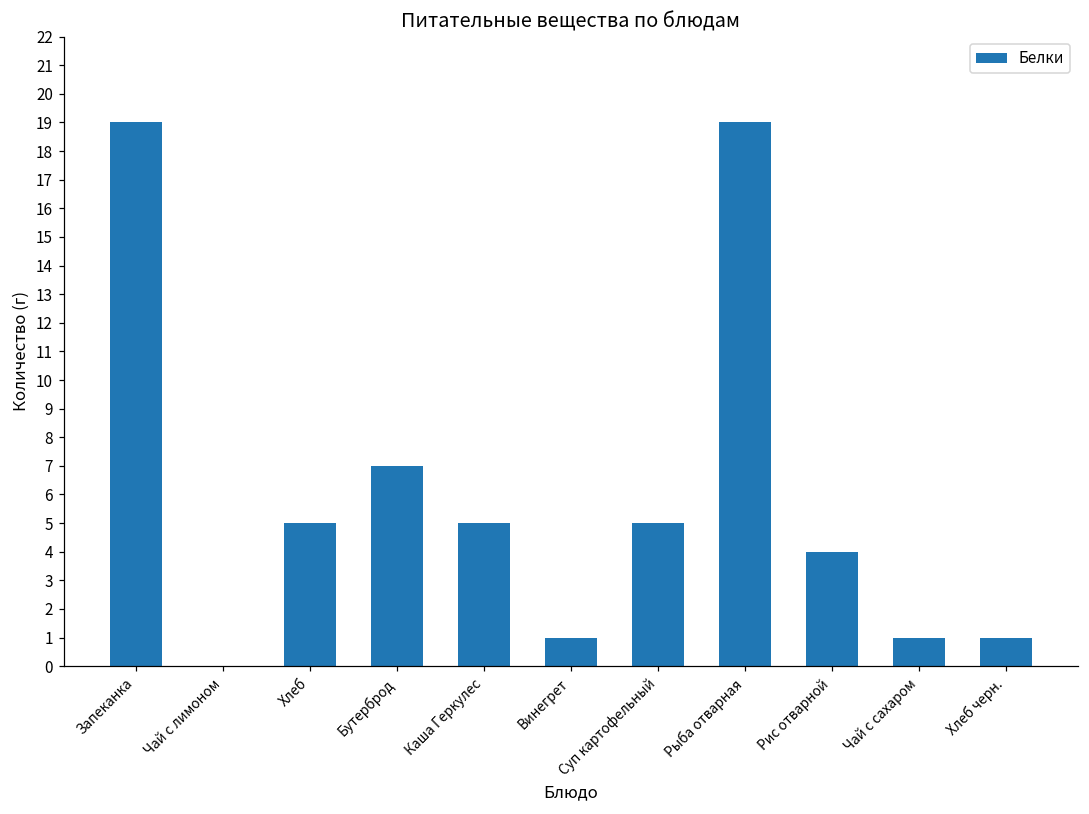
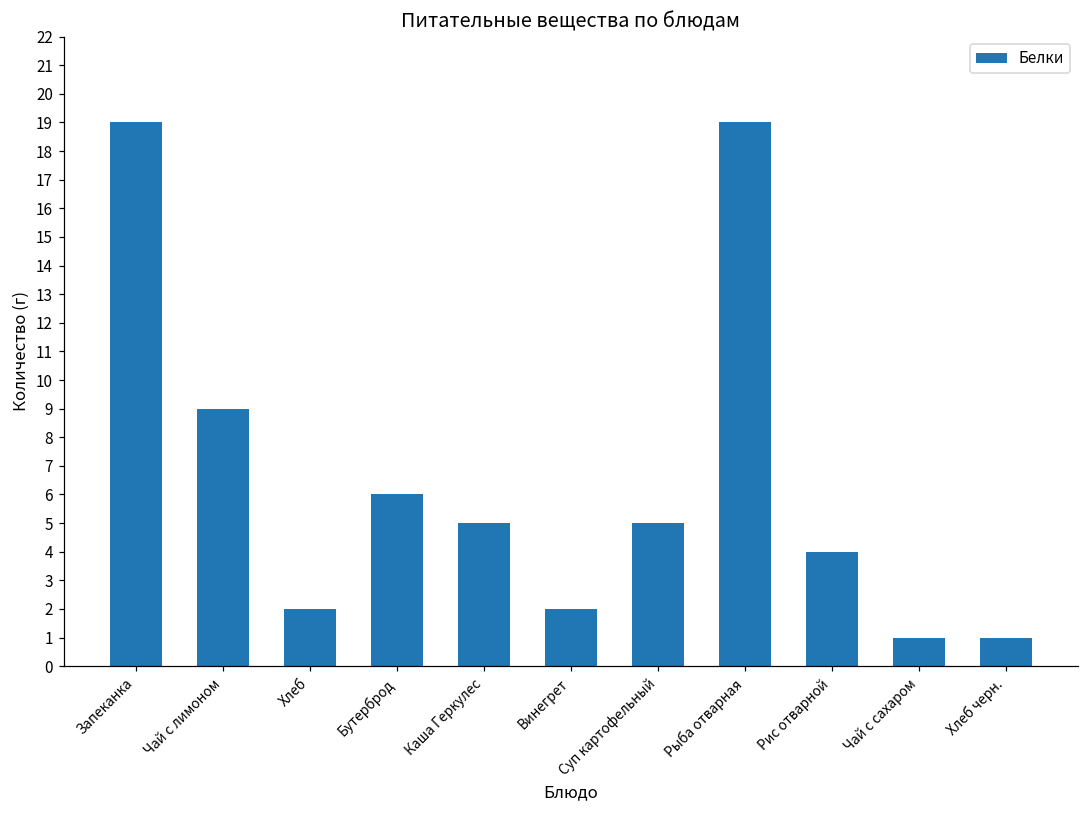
Чай с лимоном: 0 -> 9
Хлеб: 5 -> 2
Бутерброд: 7 -> 6
Винегрет: 1 -> 2
